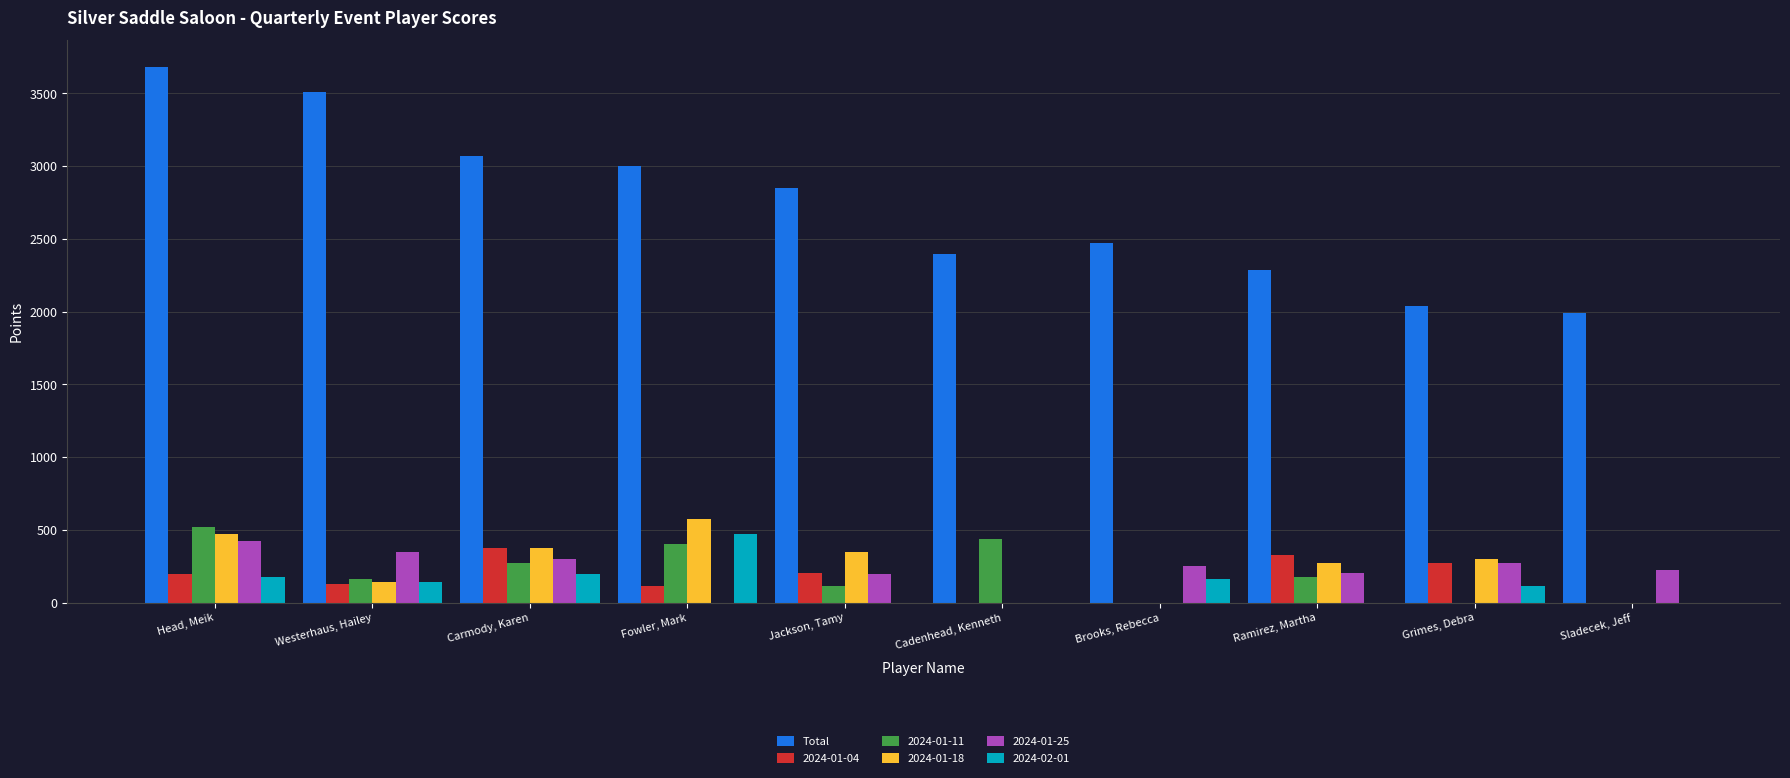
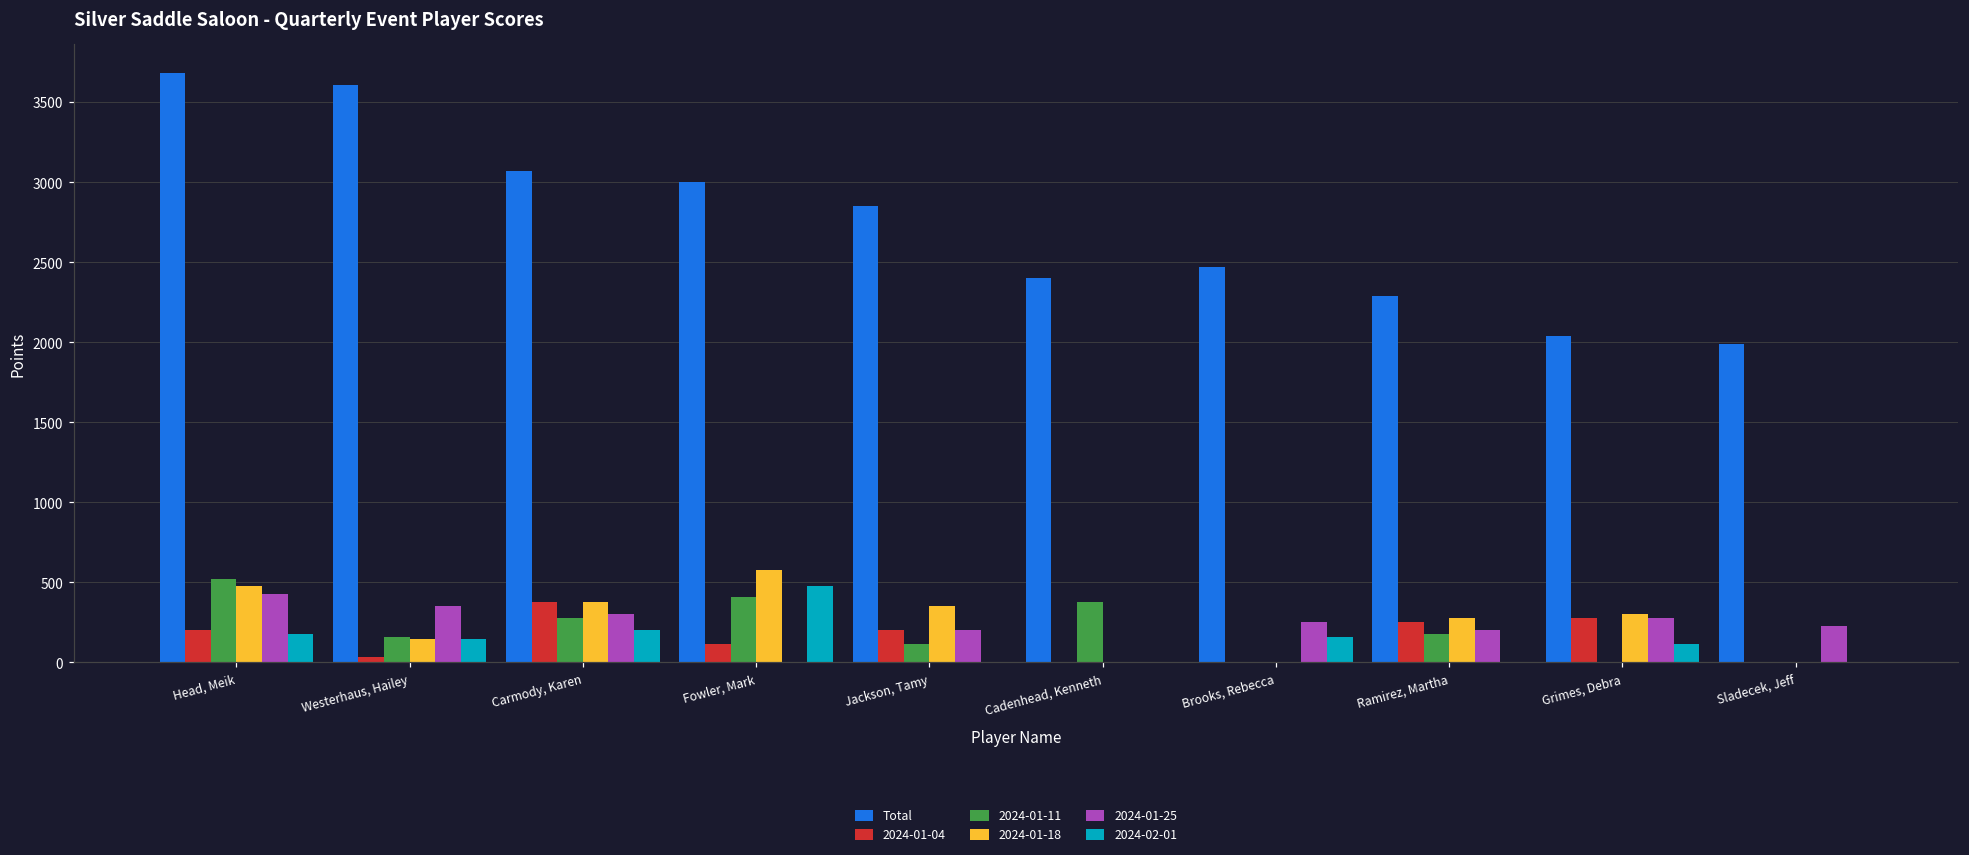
Total, Westerhaus, Hailey: 3510 -> 3610
2024-01-04, Westerhaus, Hailey: 130 -> 30
2024-01-11, Cadenhead, Kenneth: 440 -> 380
2024-01-04, Ramirez, Martha: 330 -> 250
